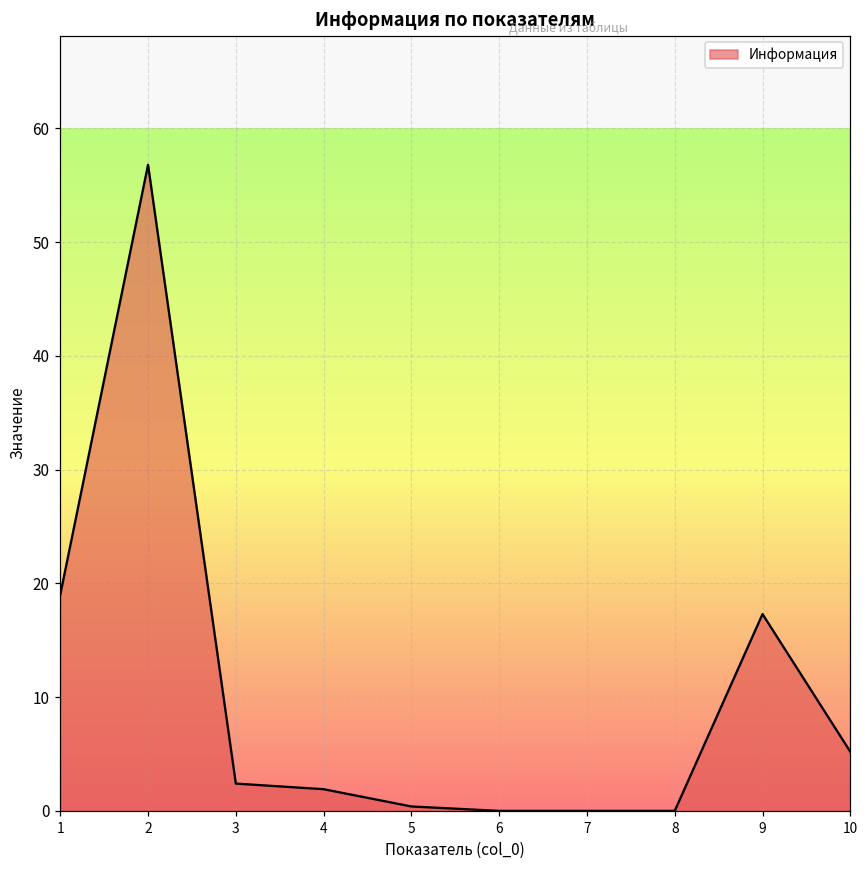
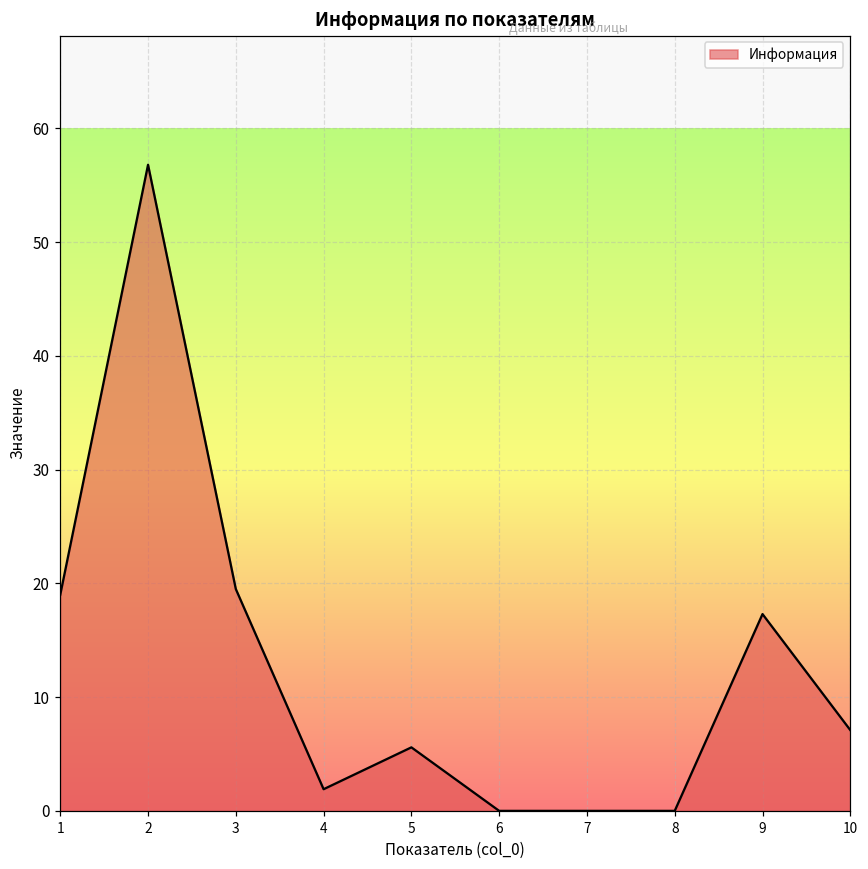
3: 2.4 -> 19.5
5: 0.4 -> 5.6
10: 5.2 -> 7.1
